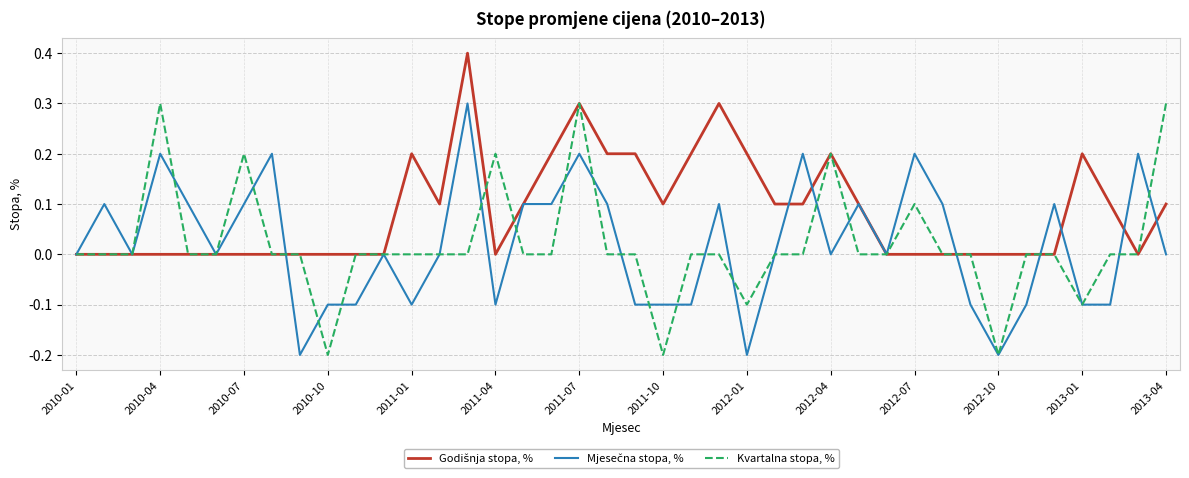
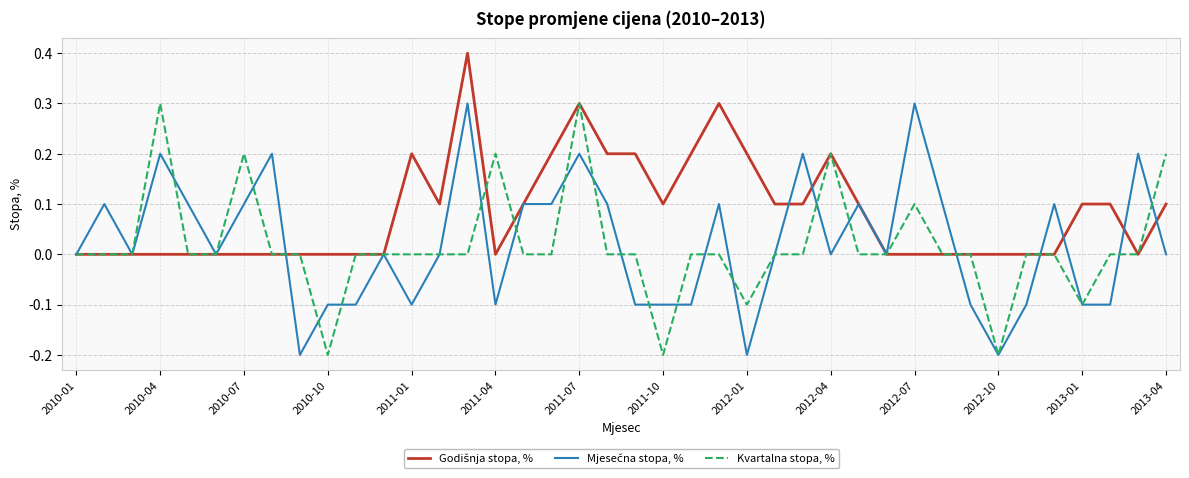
Mjesečna stopa, %, 2012-07: 0.2 -> 0.3
Godišnja stopa, %, 2013-01: 0.2 -> 0.1
Kvartalna stopa, %, 2013-04: 0.3 -> 0.2
